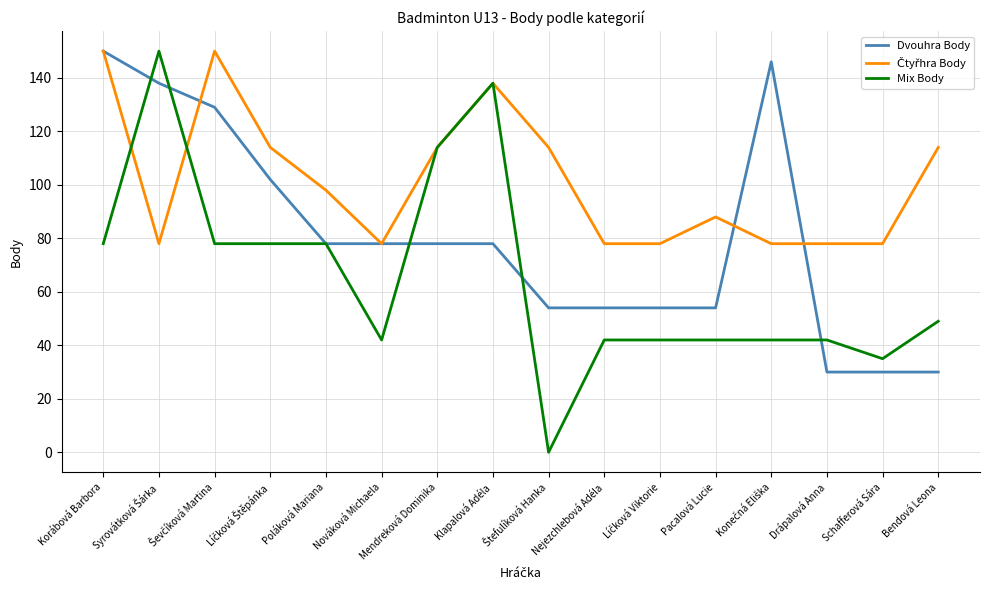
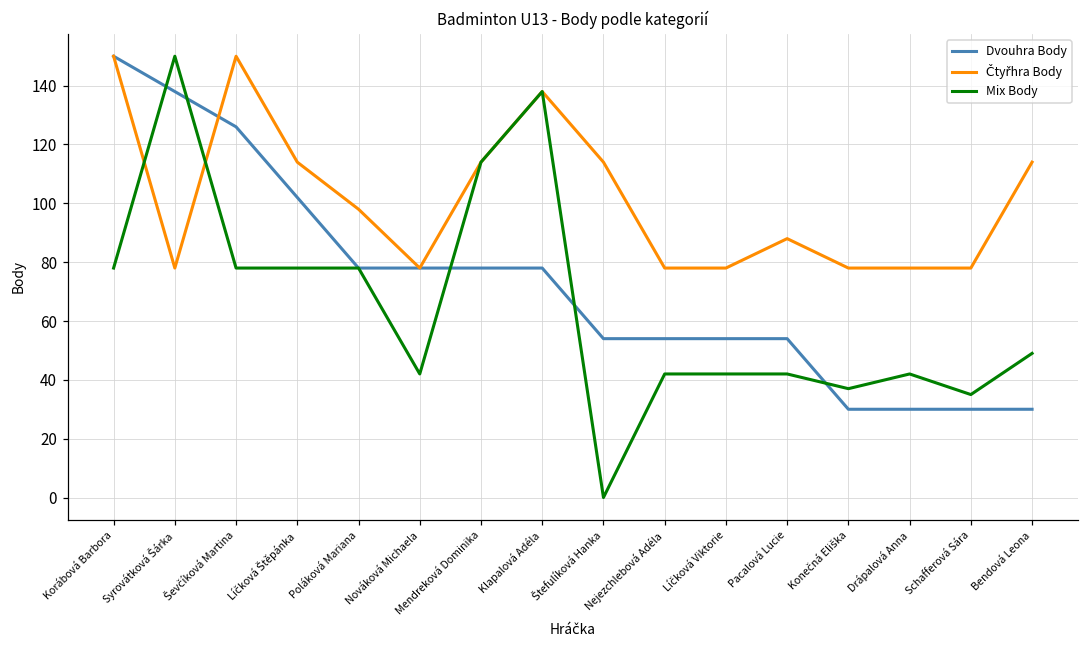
Dvouhra Body, Ševčíková Martina: 129 -> 126
Dvouhra Body, Konečná Eliška: 146 -> 30
Mix Body, Konečná Eliška: 42 -> 37
